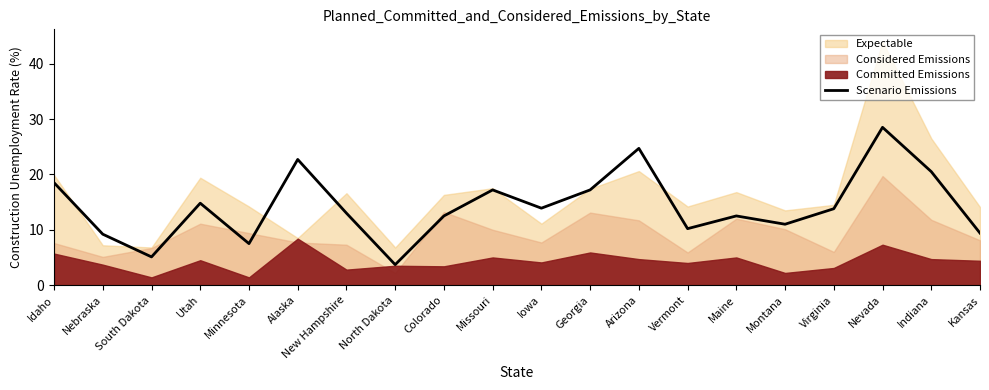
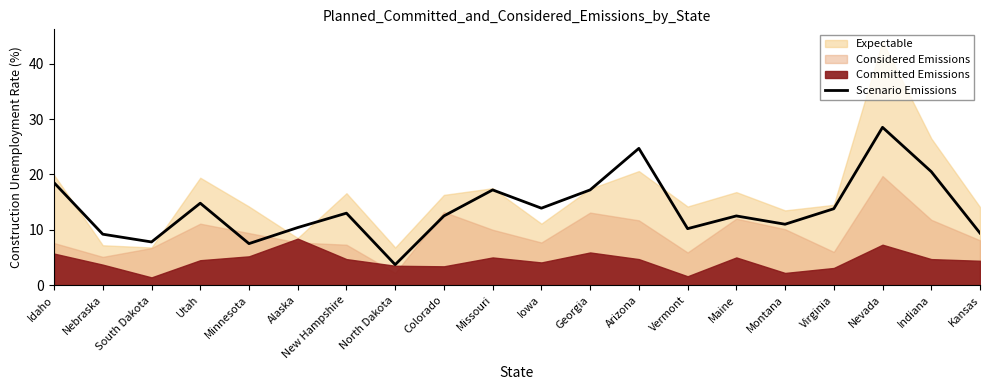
Scenario Emissions, South Dakota: 5 -> 8
Committed Emissions, Minnesota: 1 -> 5
Scenario Emissions, Alaska: 23 -> 10
Committed Emissions, New Hampshire: 3 -> 5
Committed Emissions, Vermont: 4 -> 2
